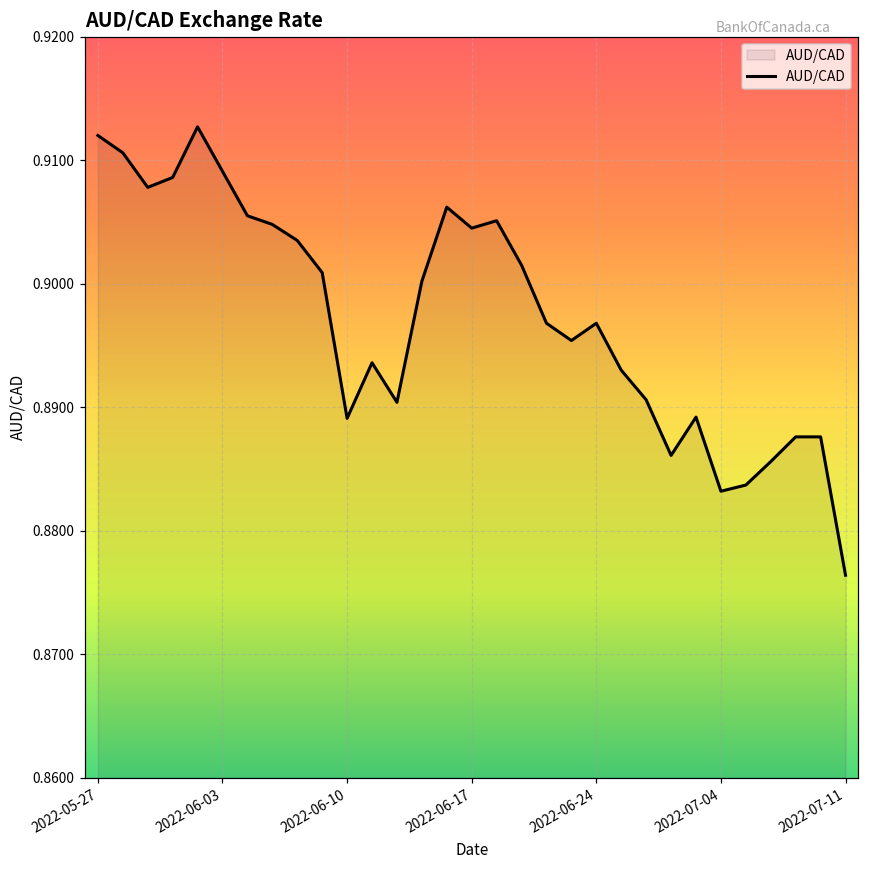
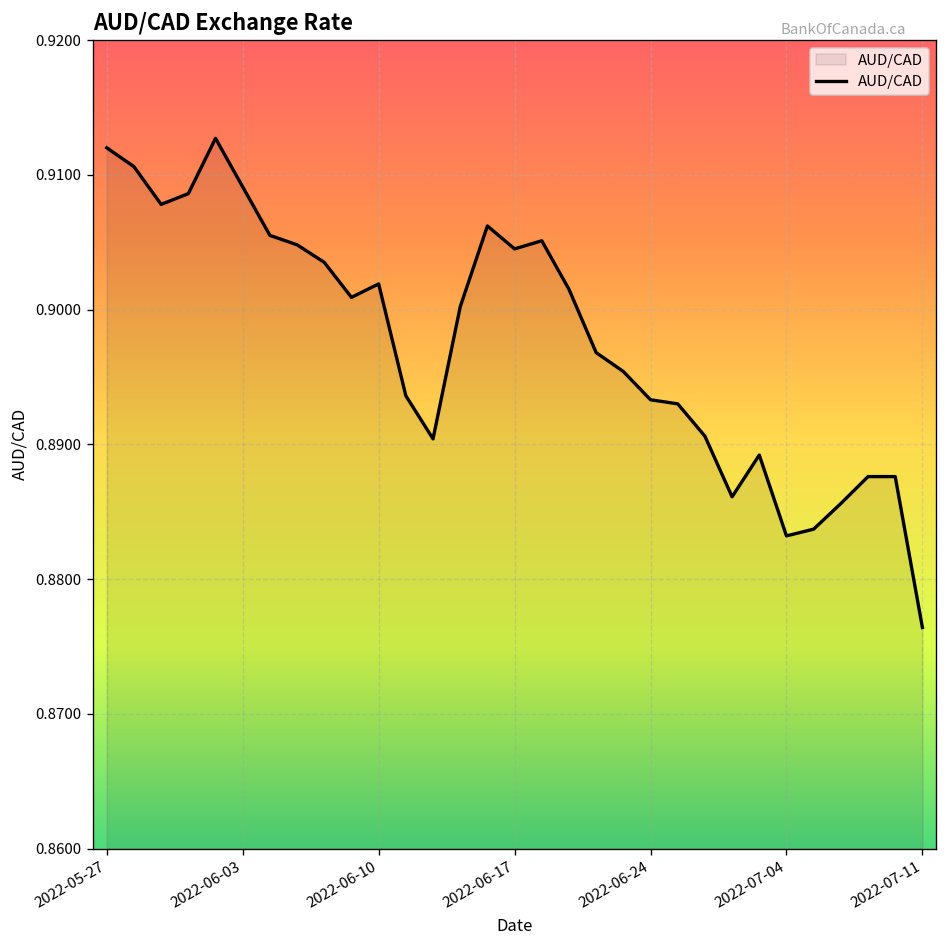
2022-06-10: 0.8891 -> 0.9019
2022-06-24: 0.8968 -> 0.8933
